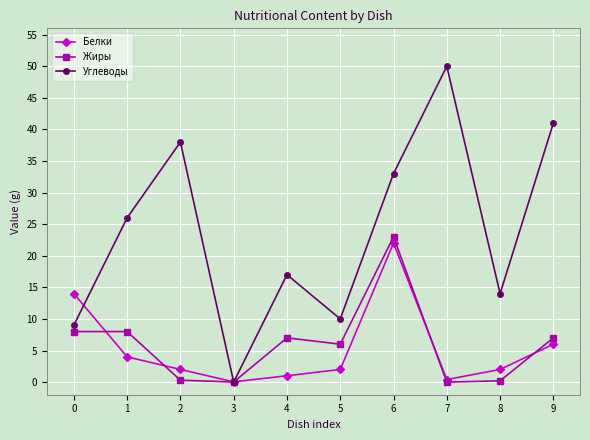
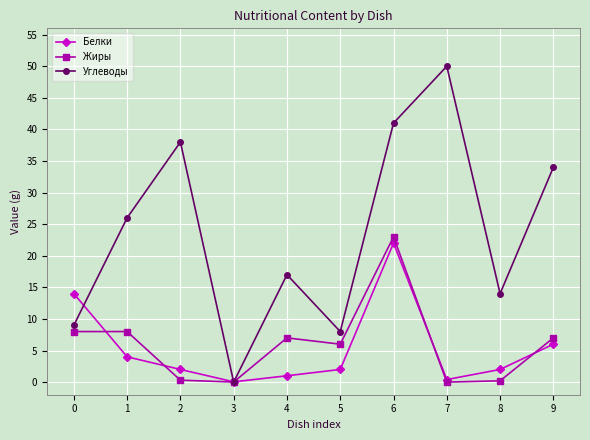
Углеводы, 5: 10 -> 8
Углеводы, 6: 33 -> 41
Углеводы, 9: 41 -> 34
